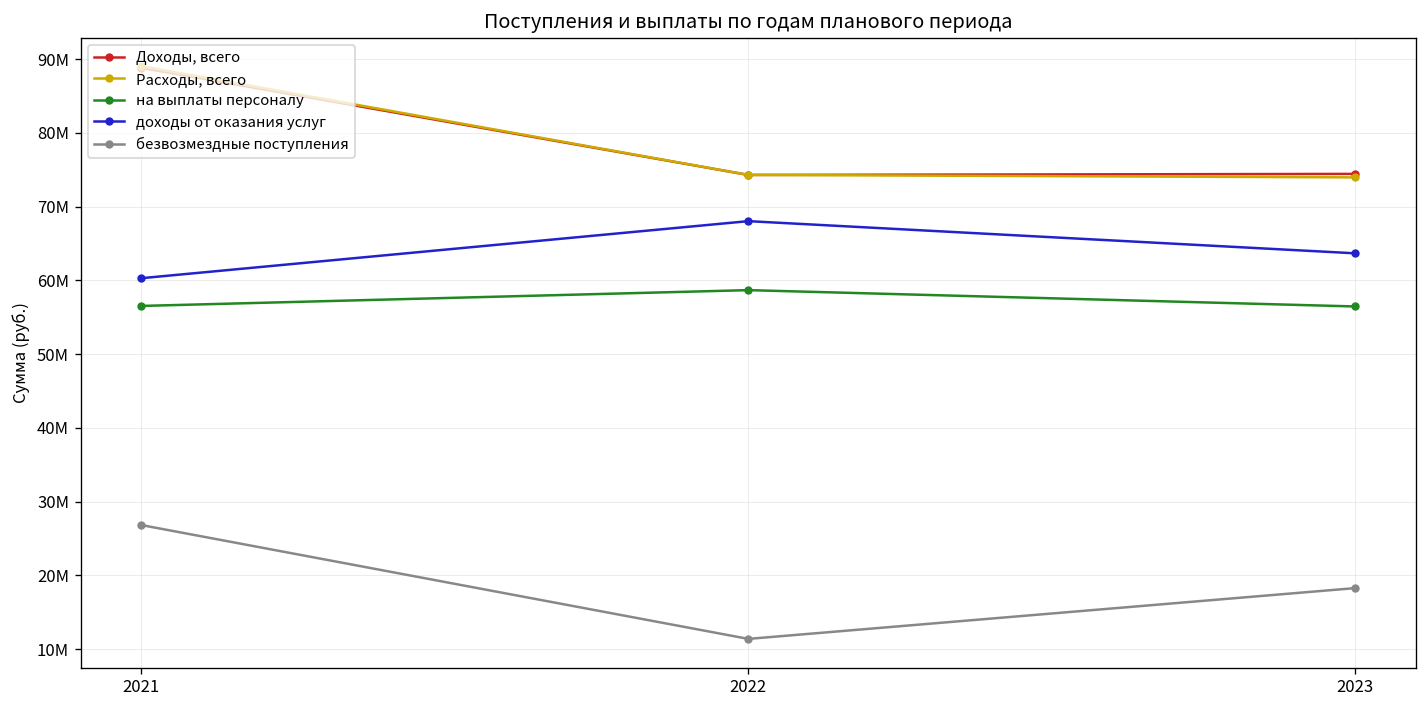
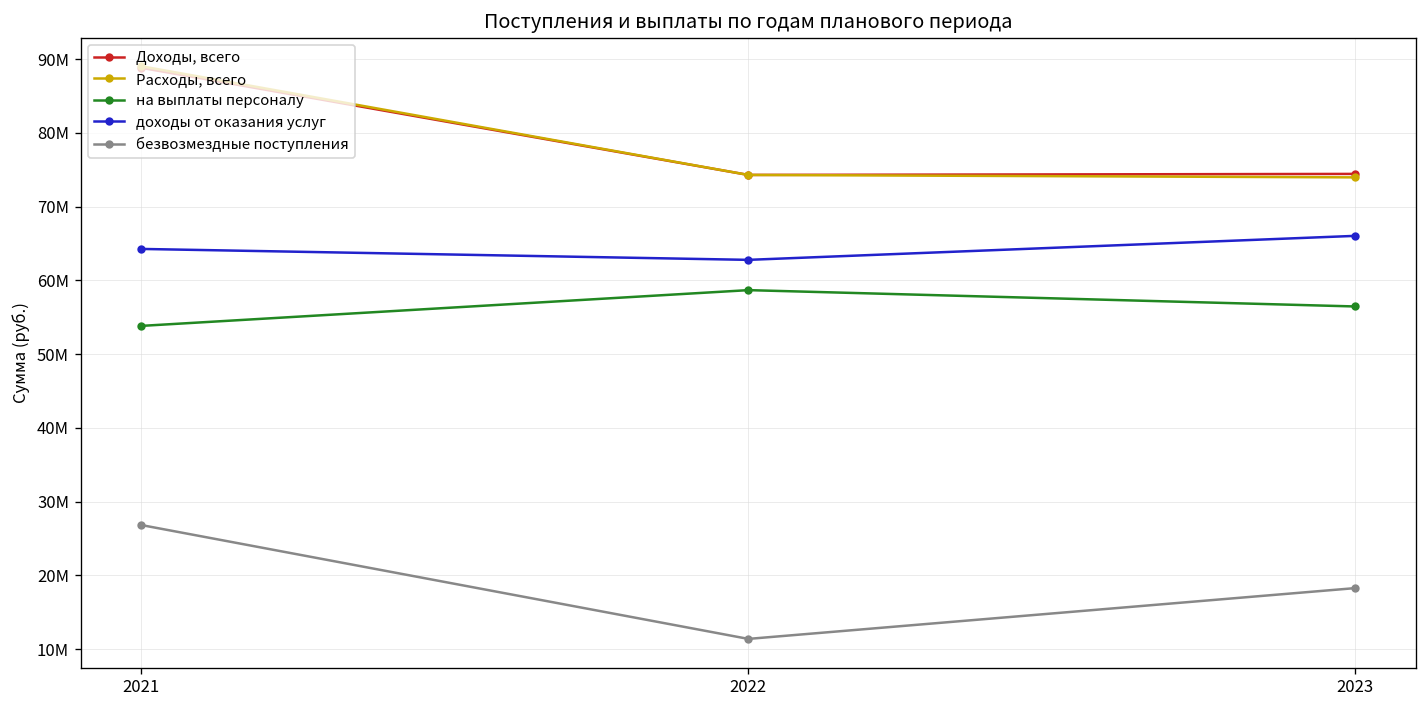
на выплаты персоналу, 2021: 57М -> 54М
доходы от оказания услуг, 2021: 60М -> 64М
доходы от оказания услуг, 2022: 68М -> 63М
доходы от оказания услуг, 2023: 64М -> 66М
